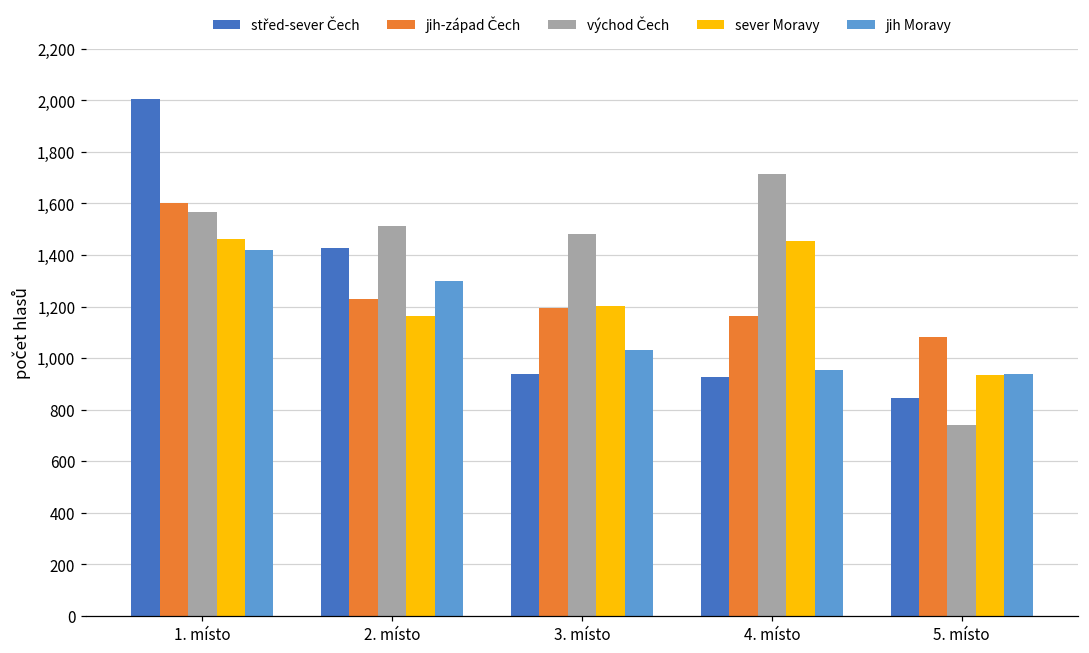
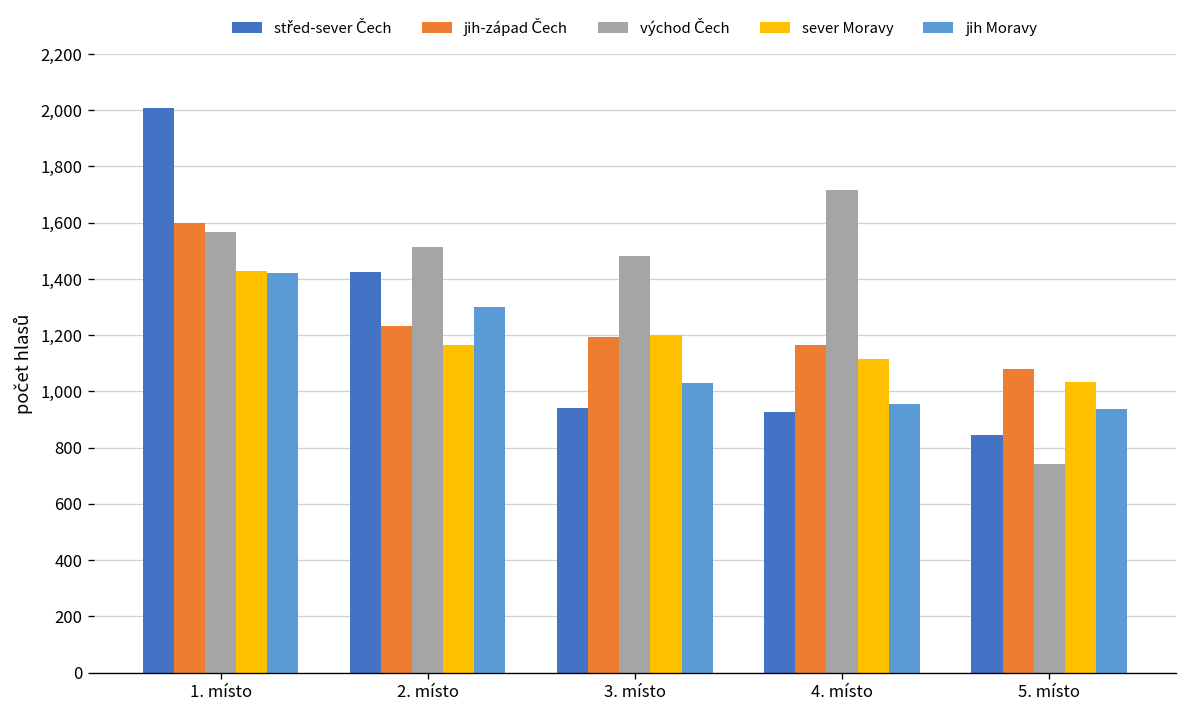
sever Moravy, 1. místo: 1,460 -> 1,430
sever Moravy, 4. místo: 1,450 -> 1,120
sever Moravy, 5. místo: 940 -> 1,030
